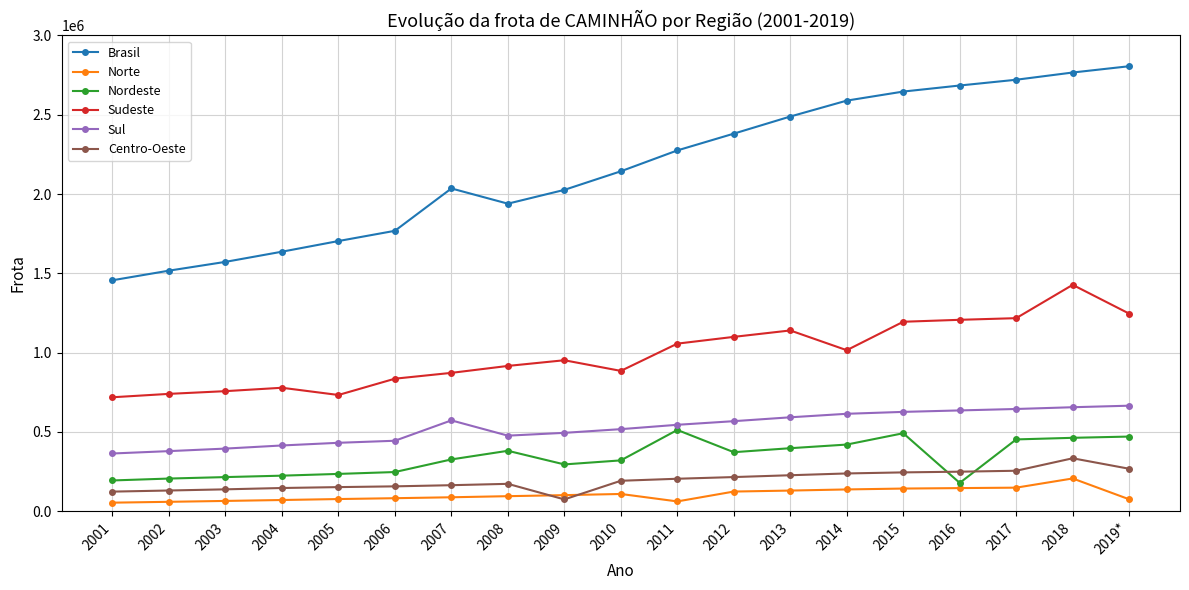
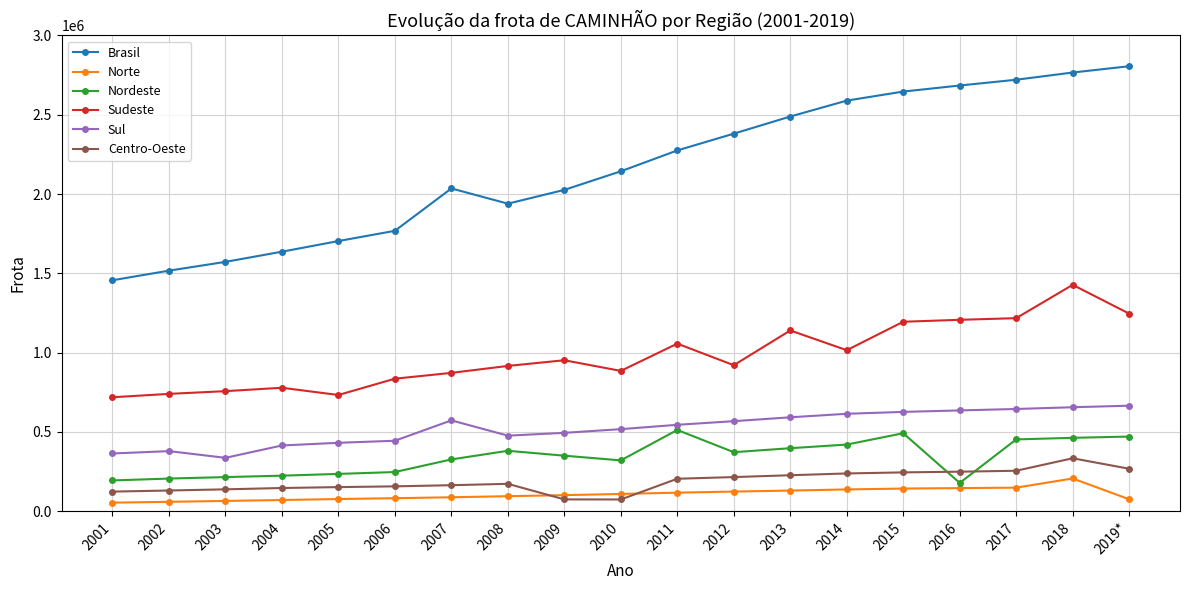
Sul, 2003: 400000 -> 340000
Nordeste, 2009: 300000 -> 350000
Centro-Oeste, 2010: 190000 -> 70000
Norte, 2011: 60000 -> 120000
Sudeste, 2012: 1100000 -> 920000
